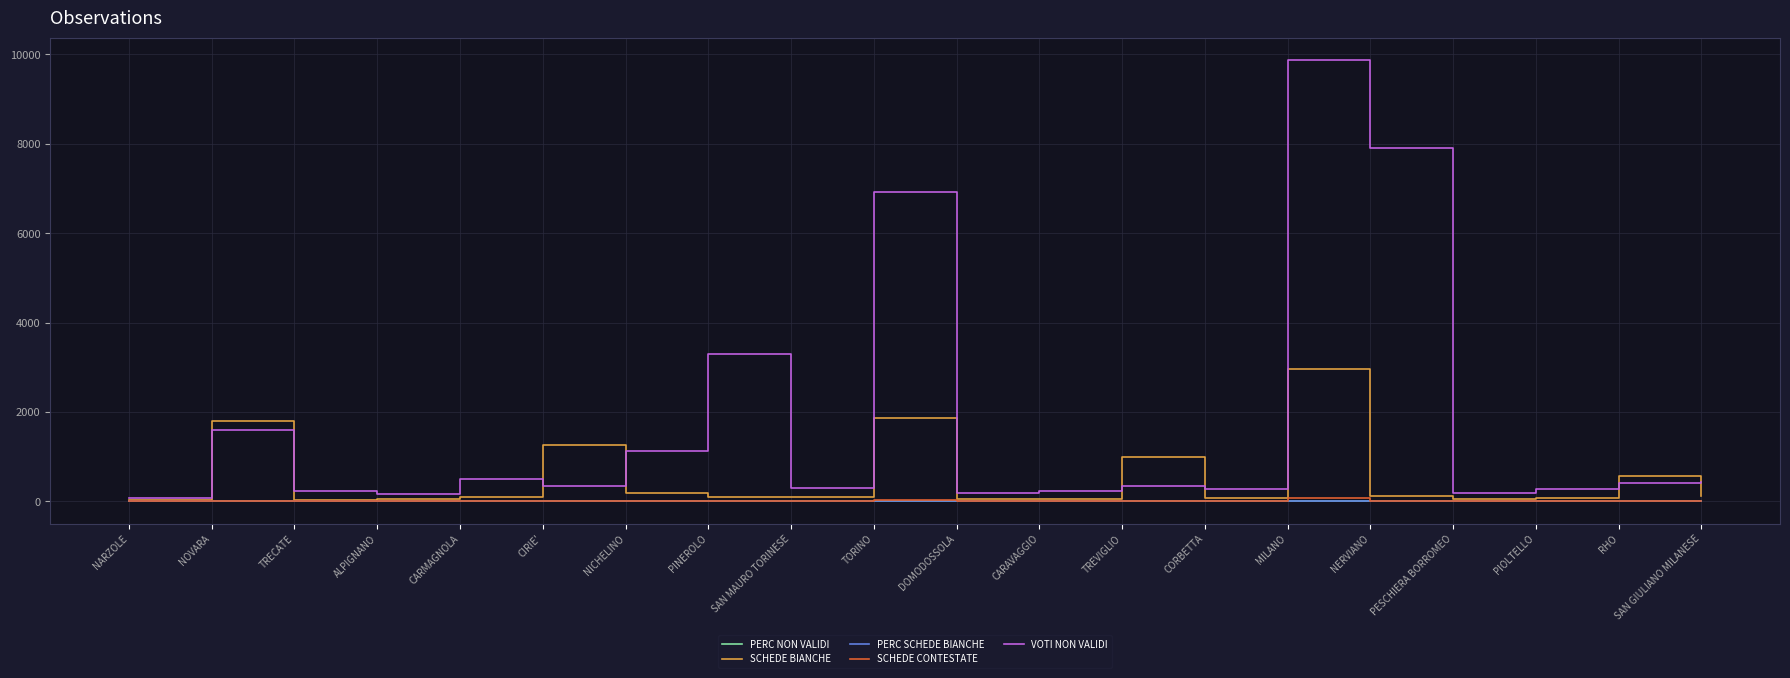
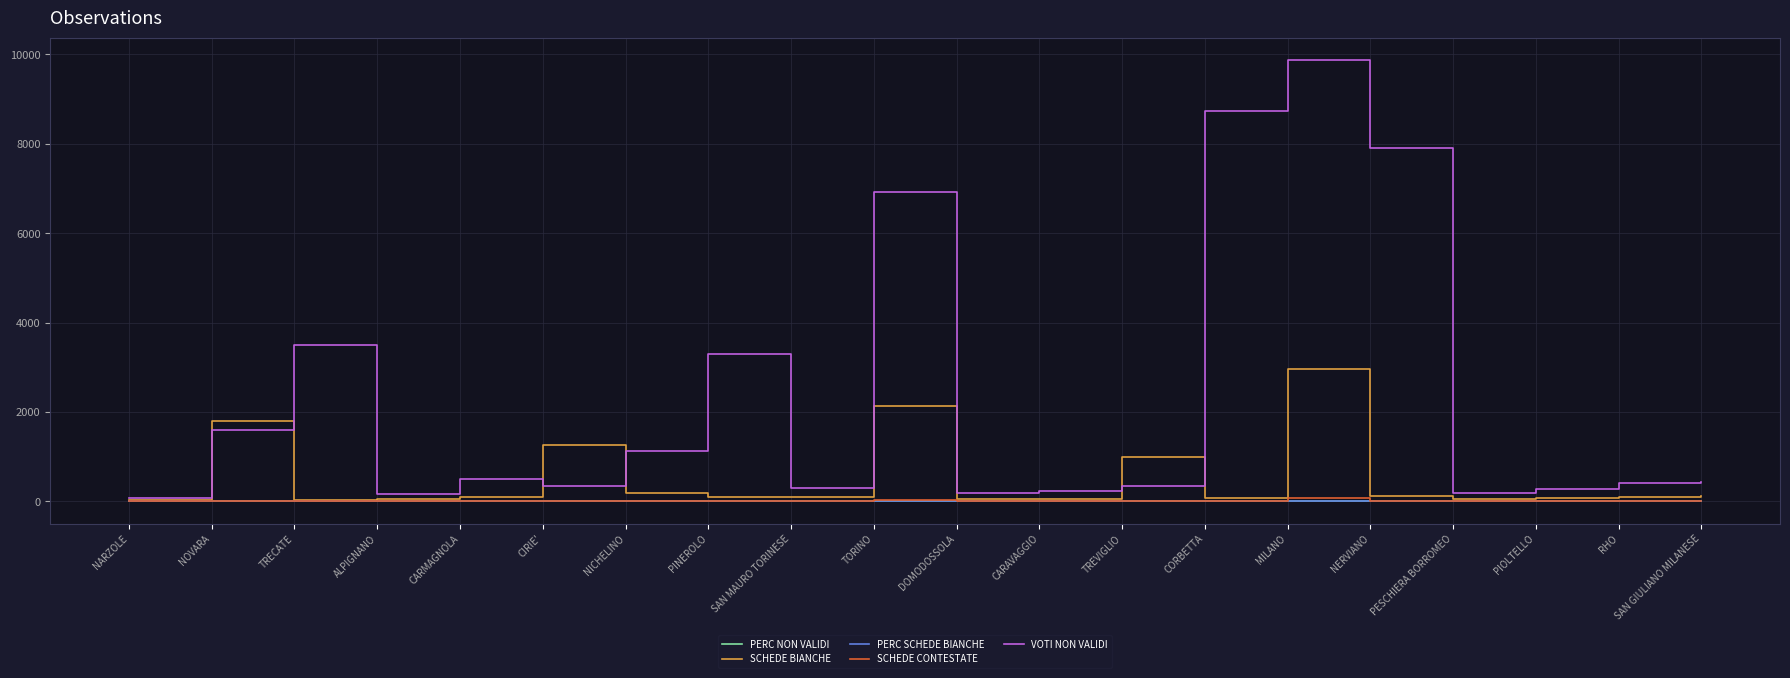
VOTI NON VALIDI, TRECATE: 200 -> 3500
SCHEDE BIANCHE, TORINO: 1900 -> 2100
VOTI NON VALIDI, CORBETTA: 300 -> 8700
SCHEDE BIANCHE, RHO: 600 -> 100
